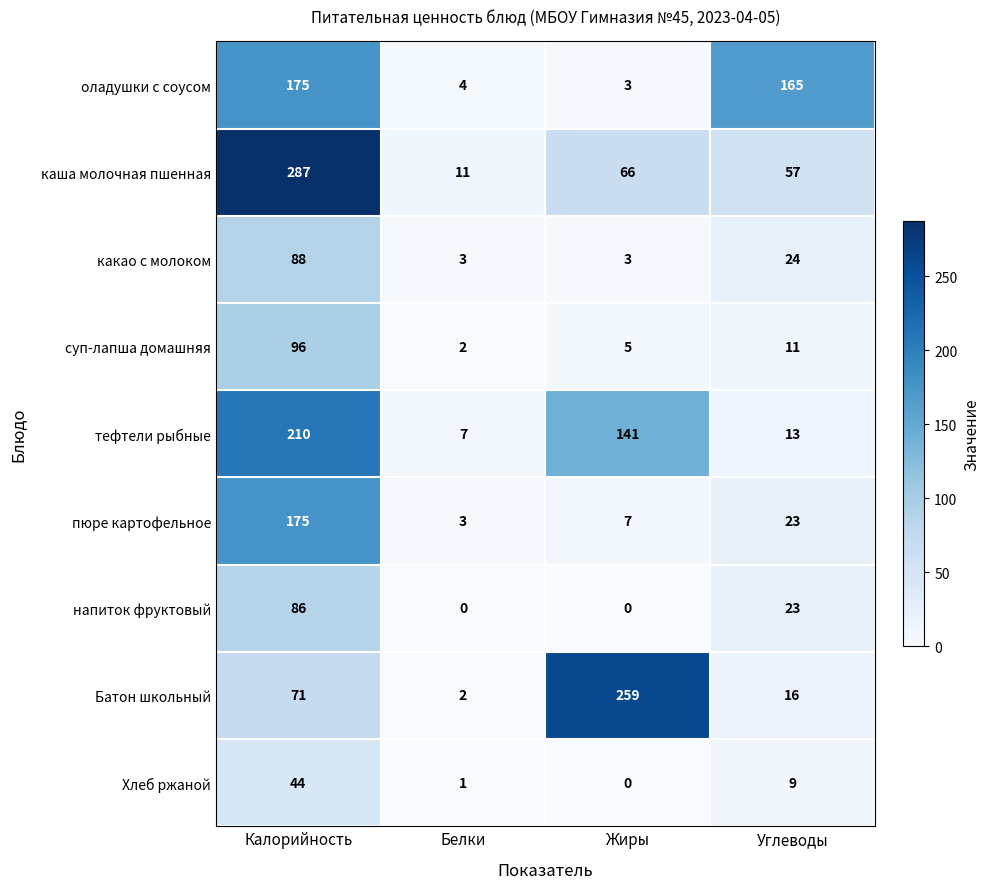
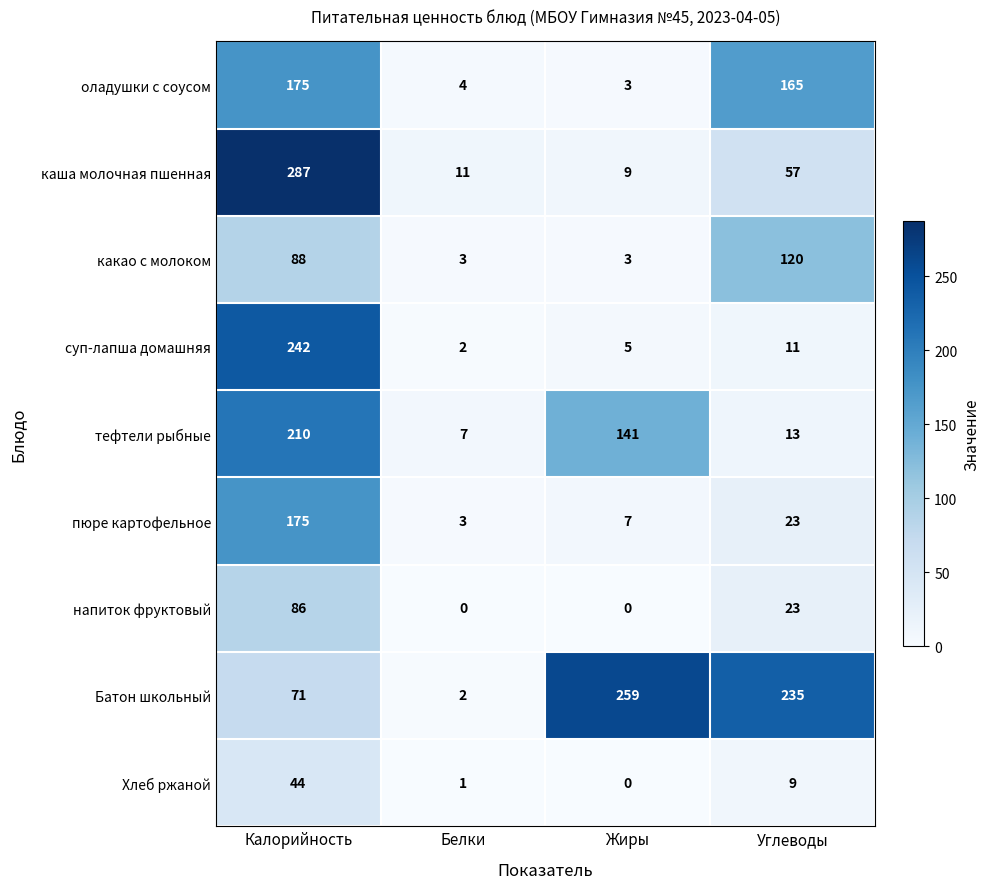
каша молочная пшенная, Жиры: 66 -> 9
какао с молоком, Углеводы: 24 -> 120
суп-лапша домашняя, Калорийность: 96 -> 242
Батон школьный, Углеводы: 16 -> 235
